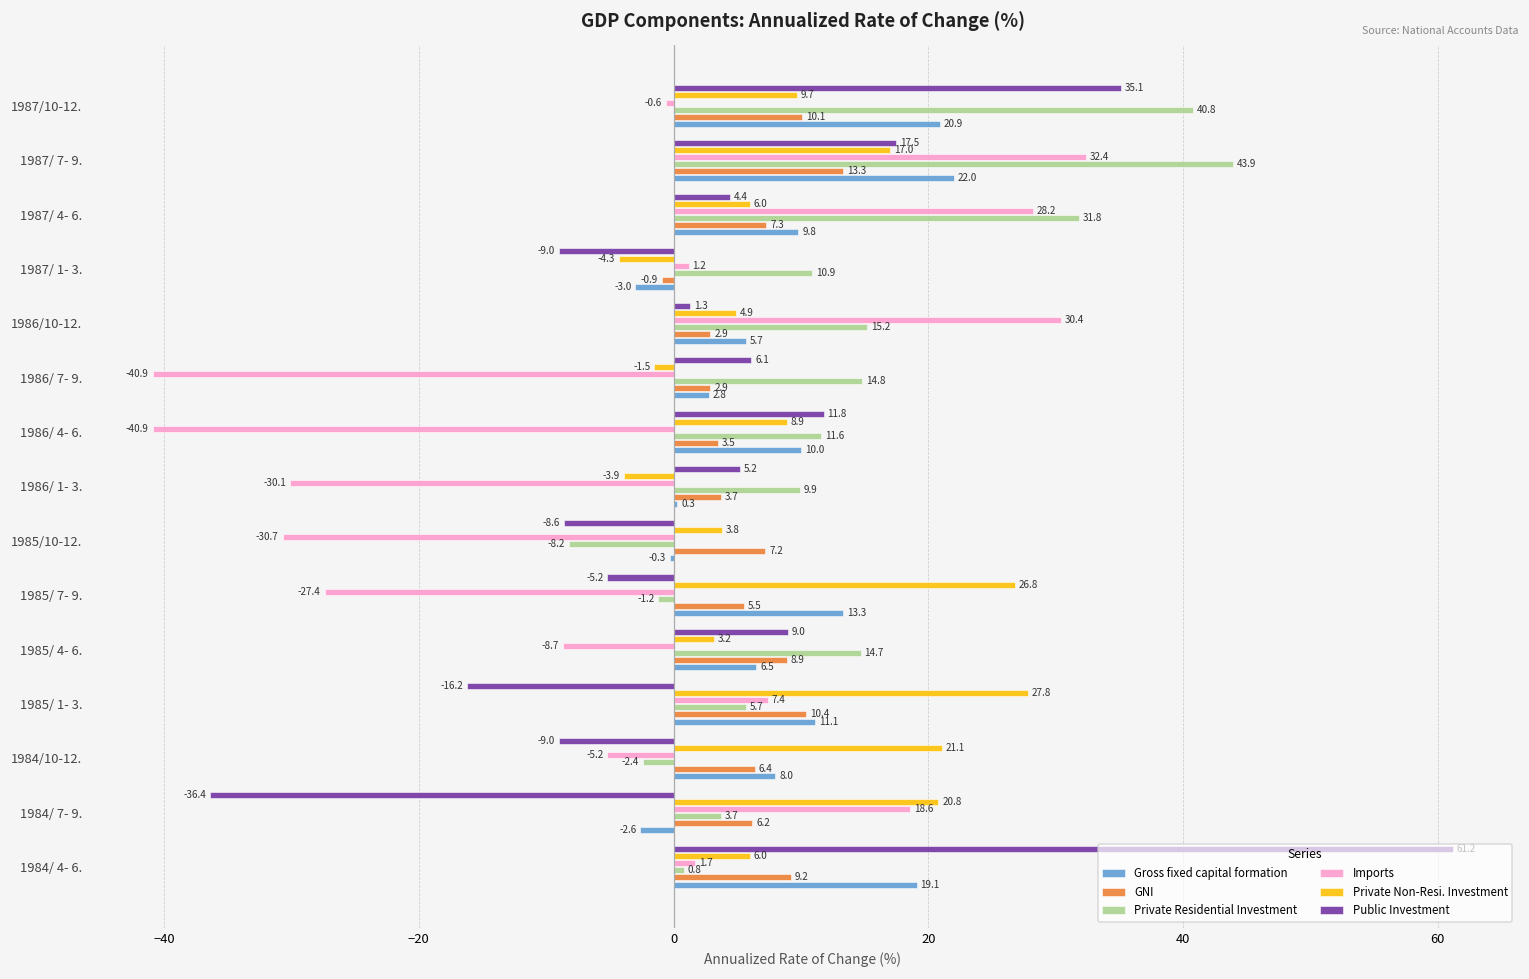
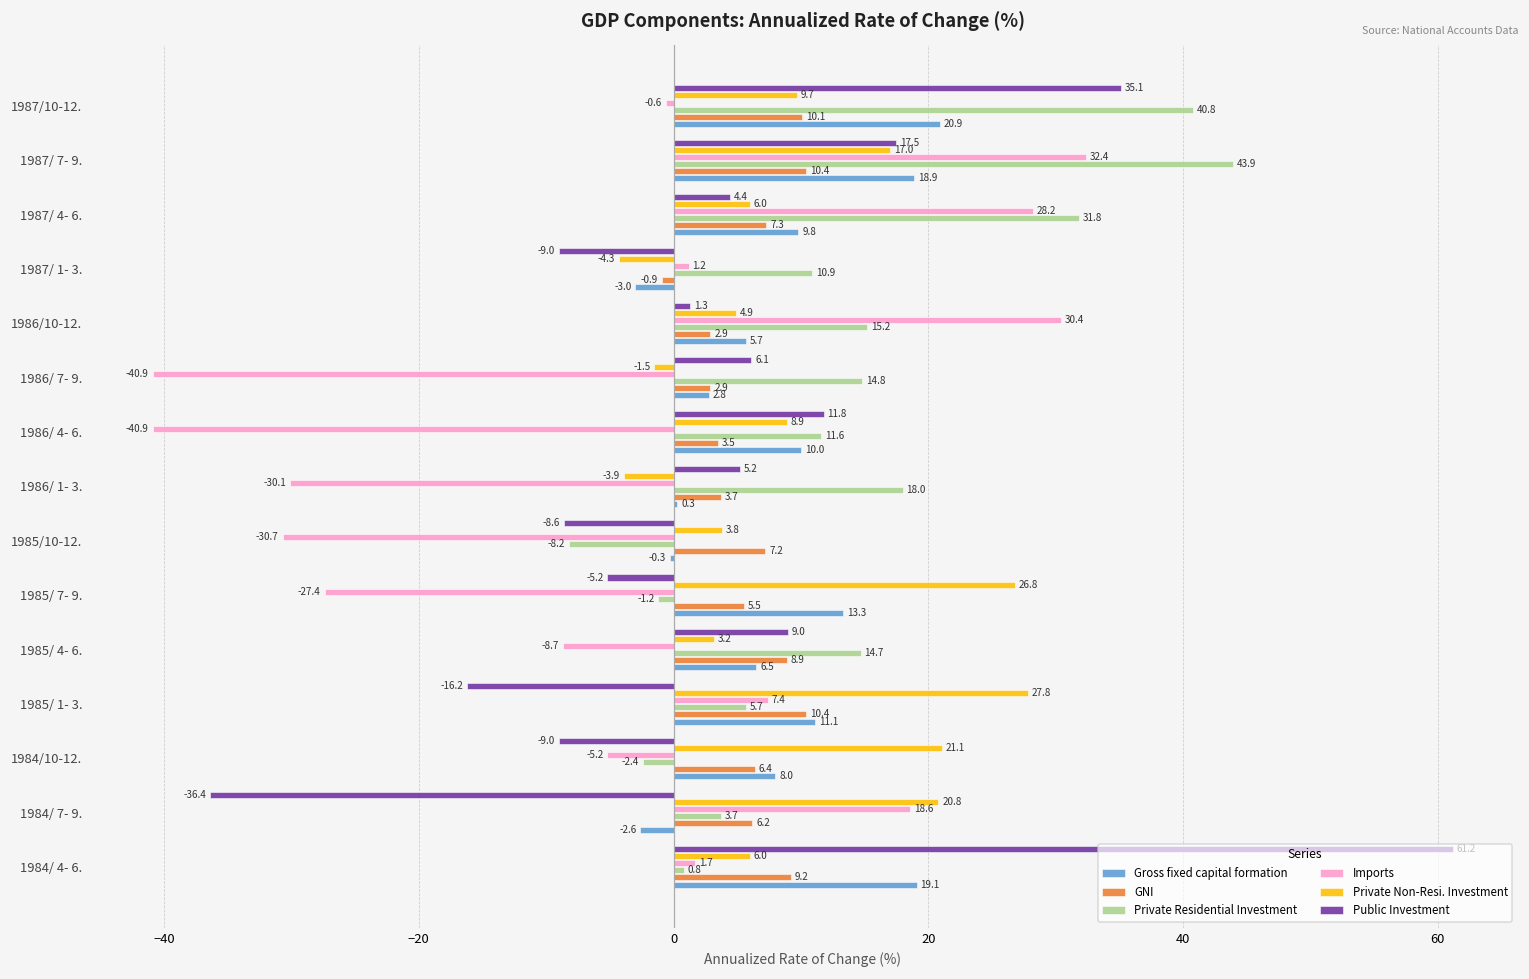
GNI, 1987/ 7- 9.: 13.3 -> 10.4
Gross fixed capital formation, 1987/ 7- 9.: 22.0 -> 18.9
Private Residential Investment, 1986/ 1- 3.: 9.9 -> 18.0
